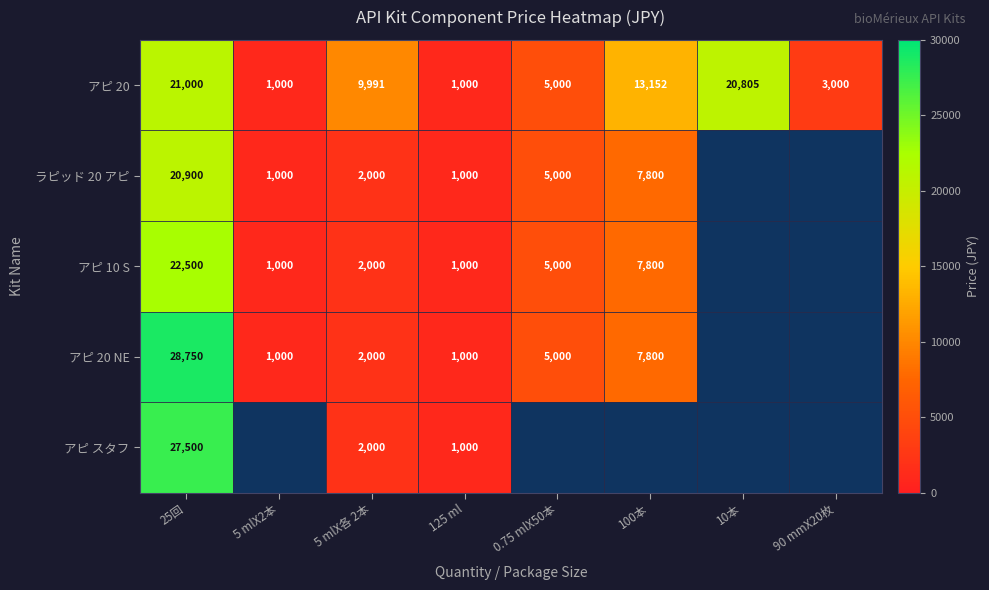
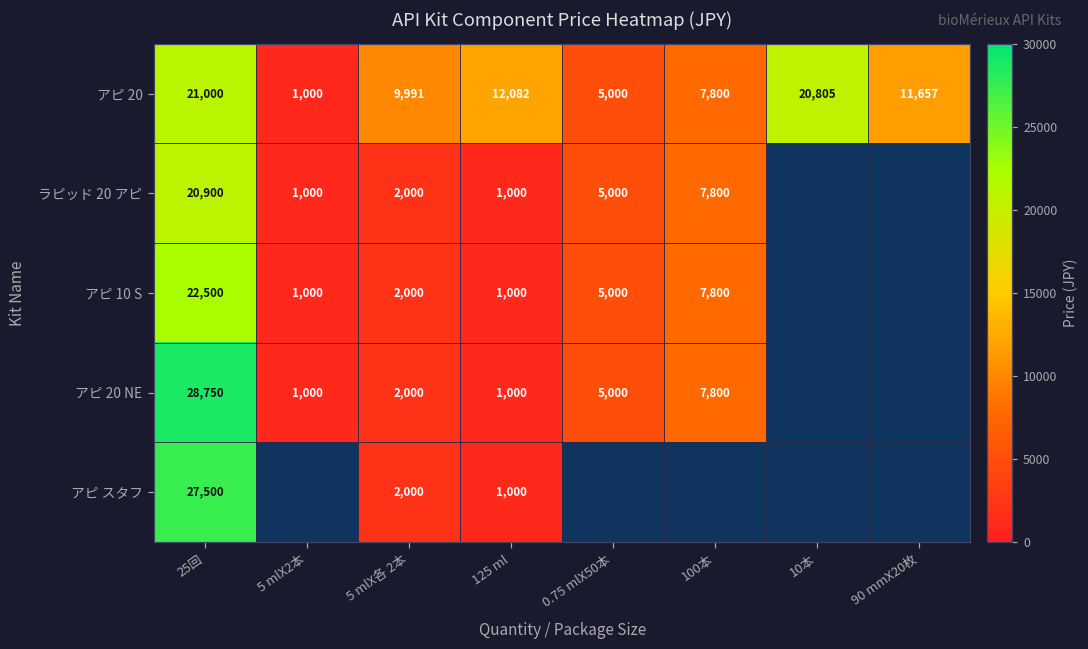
アピ 20, 125 ml: 1,000 -> 12,082
アピ 20, 100本: 13,152 -> 7,800
アピ 20, 90 mmX20枚: 3,000 -> 11,657
